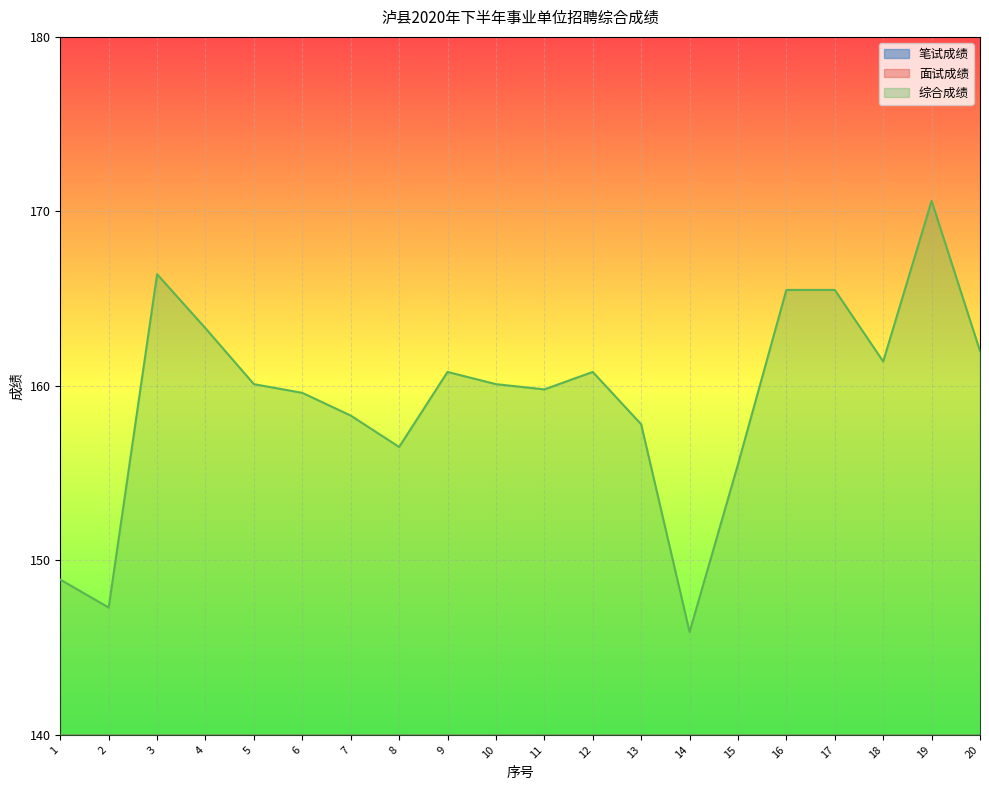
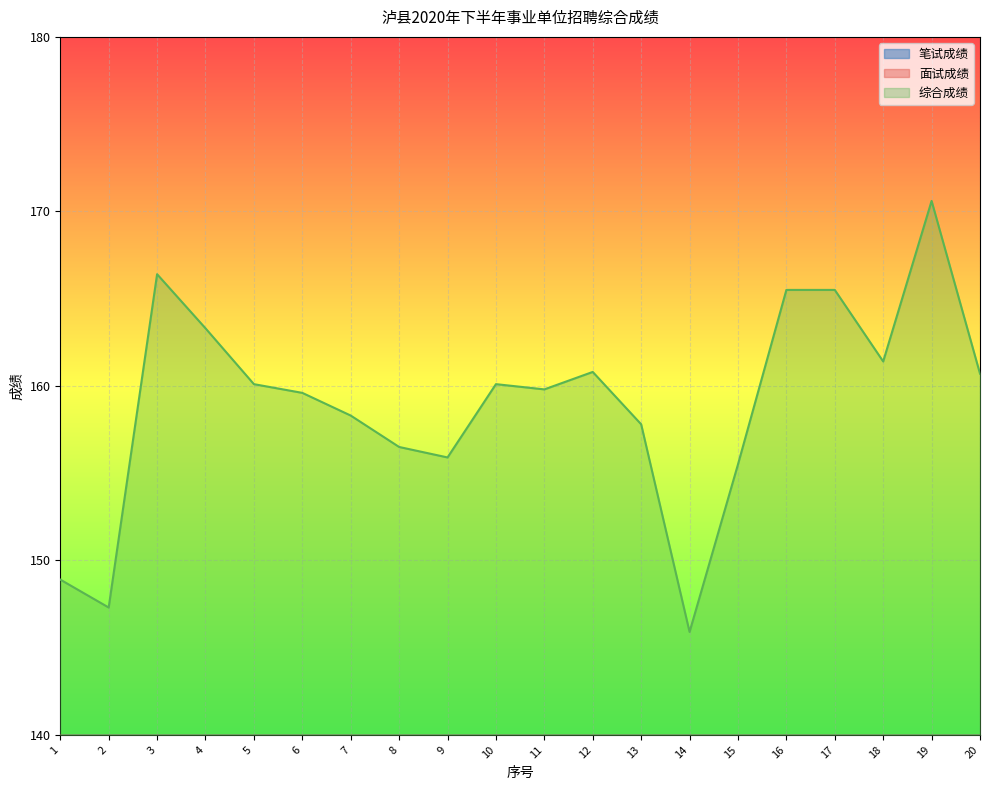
综合成绩, 9: 160.8 -> 155.9
综合成绩, 20: 162.0 -> 160.7
